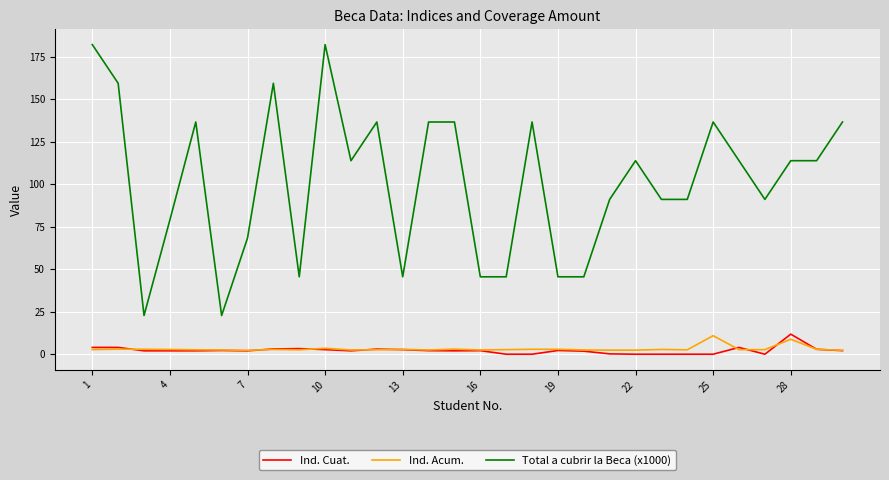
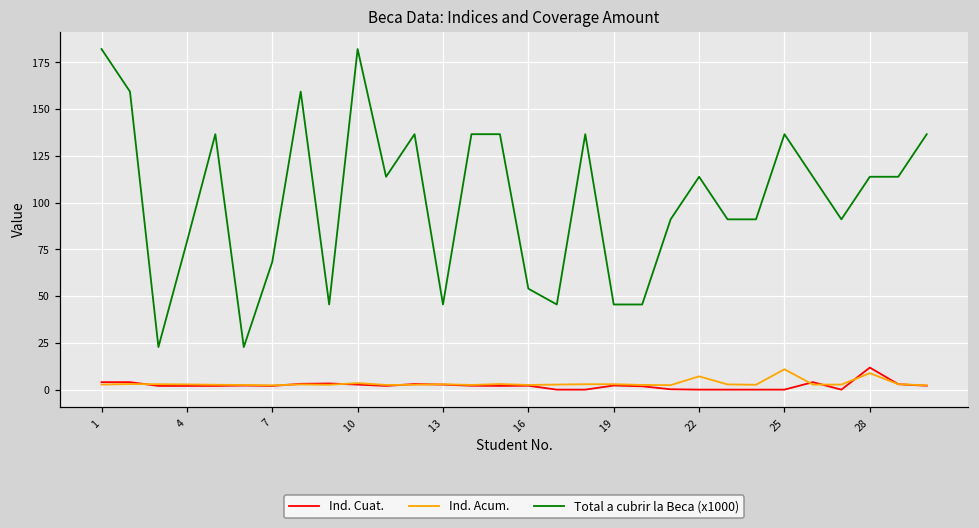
Total a cubrir la Beca (x1000), 16: 46 -> 54
Ind. Acum., 22: 2 -> 7
